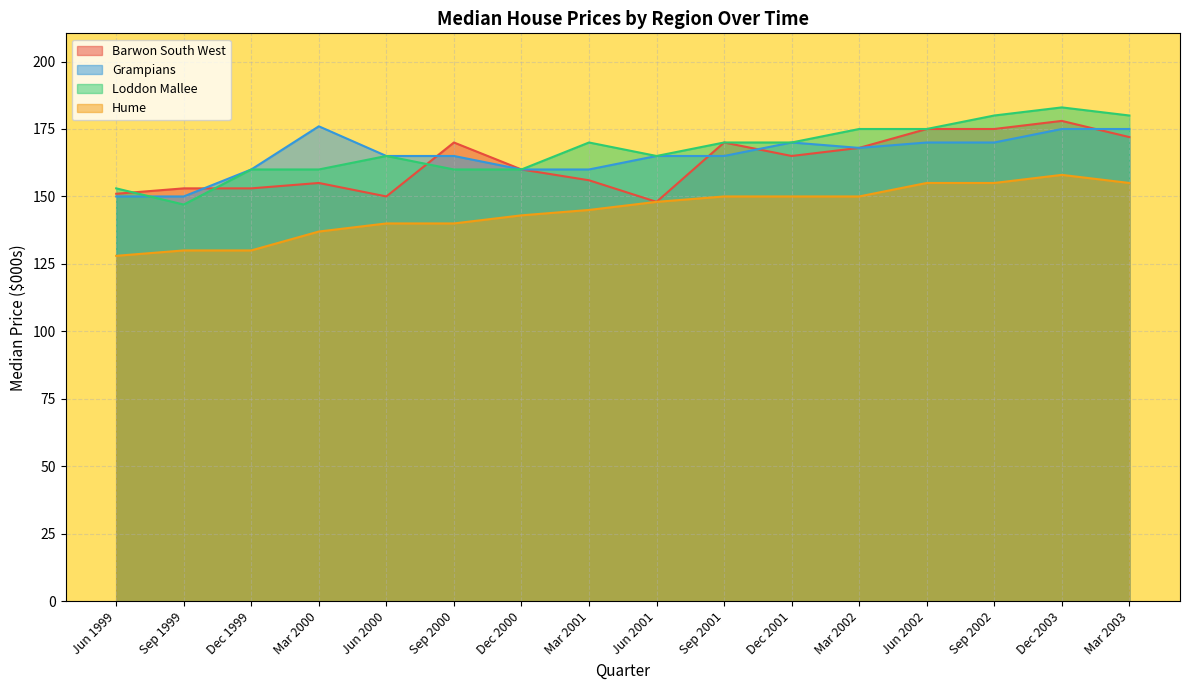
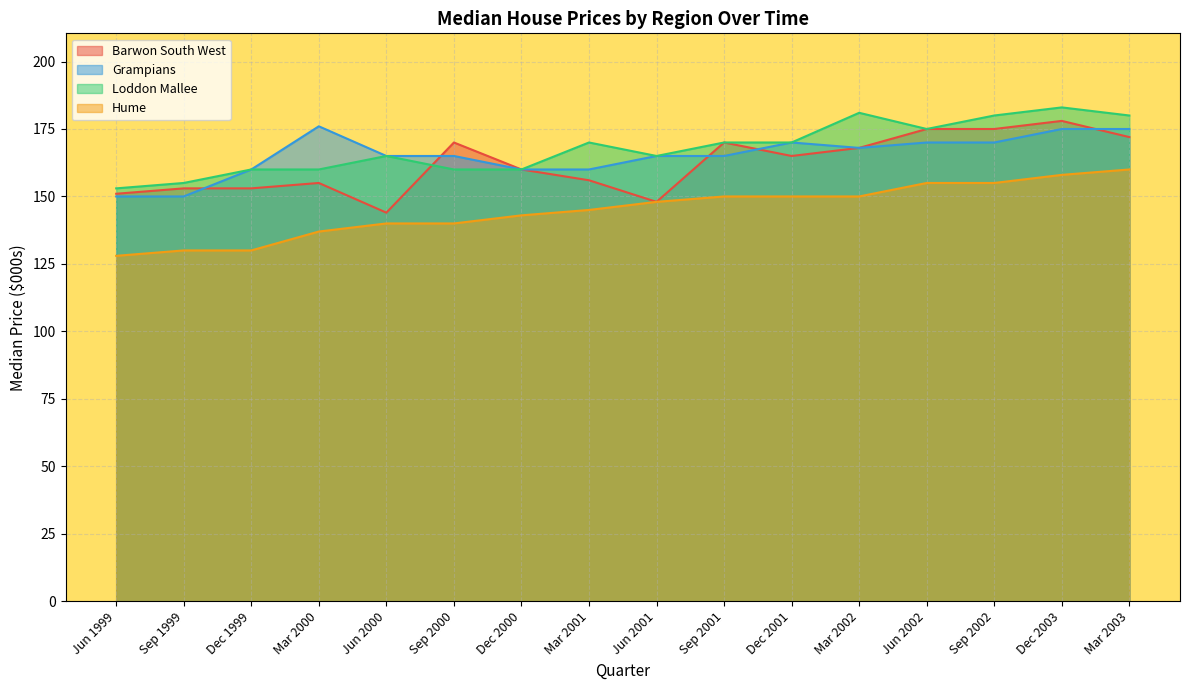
Loddon Mallee, Sep 1999: 147 -> 155
Barwon South West, Jun 2000: 150 -> 144
Loddon Mallee, Mar 2002: 175 -> 181
Hume, Mar 2003: 155 -> 160
